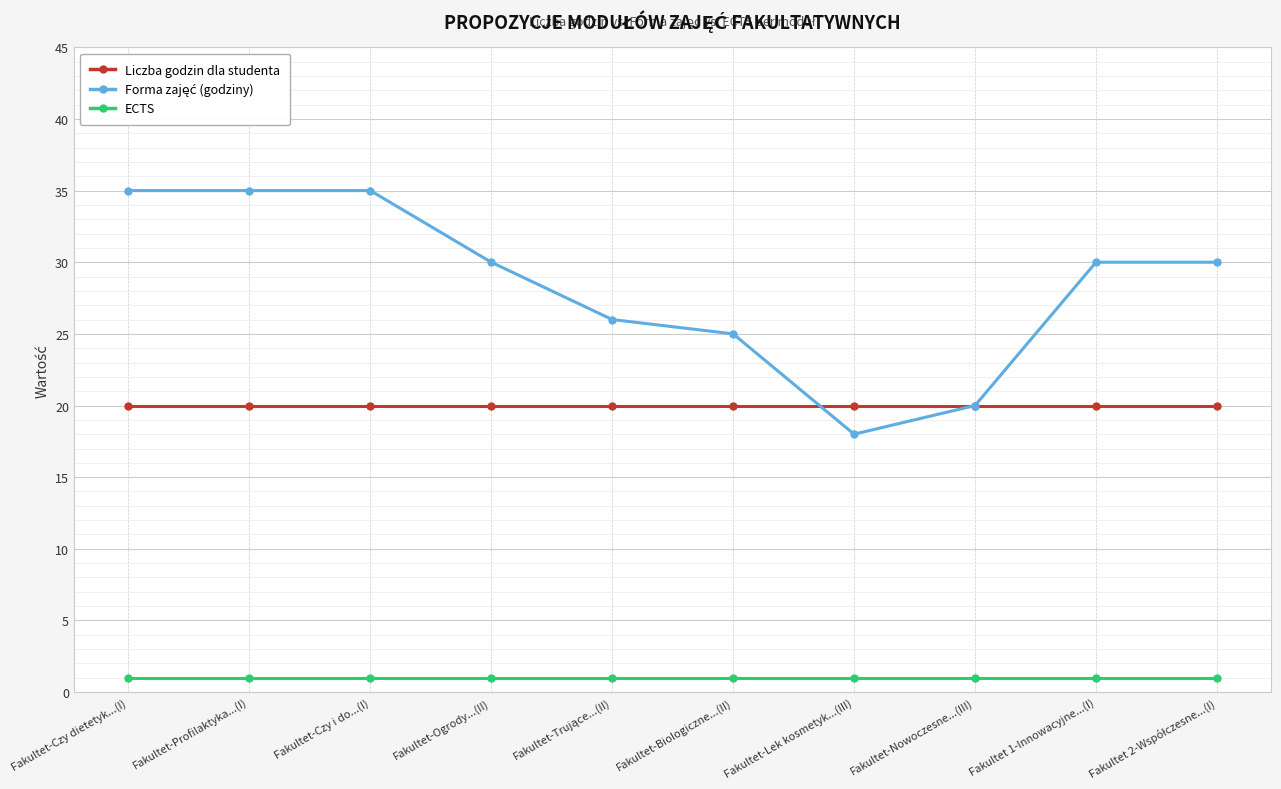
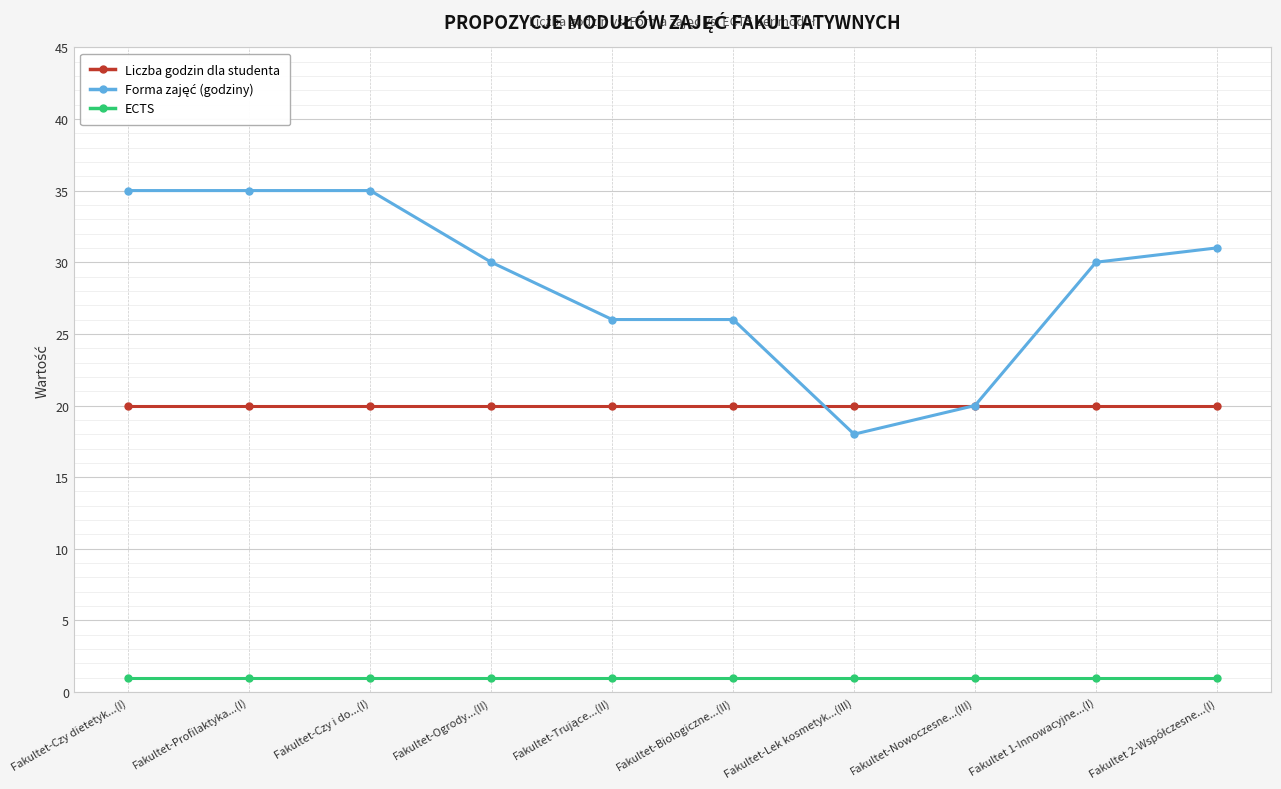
Forma zajęć (godziny), Fakultet-Biologiczne...(II): 25 -> 26
Forma zajęć (godziny), Fakultet 2-Współczesne...(I): 30 -> 31
